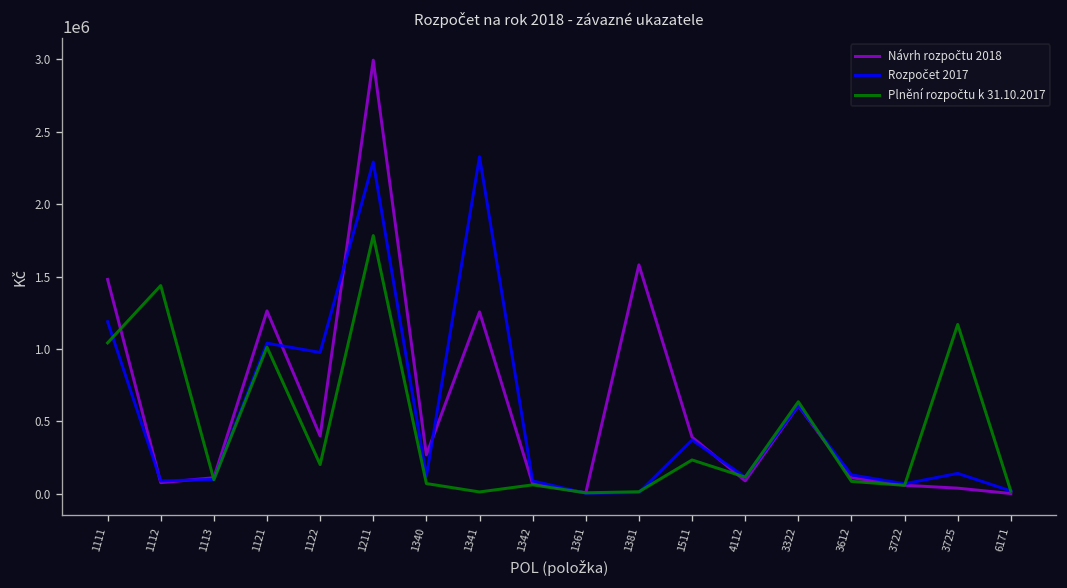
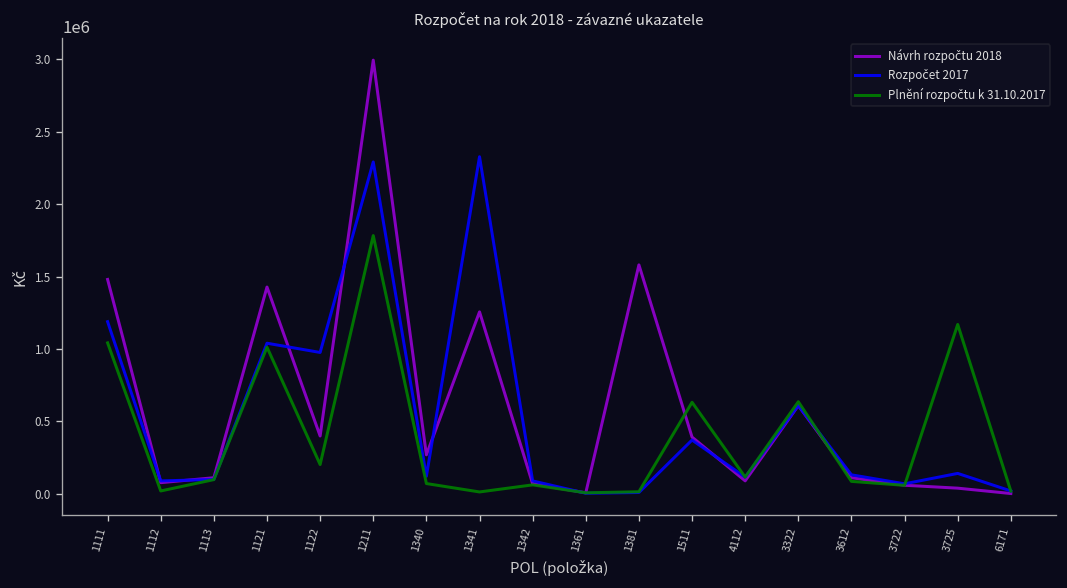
Plnění rozpočtu k 31.10.2017, 1112: 1440000 -> 20000
Návrh rozpočtu 2018, 1121: 1260000 -> 1430000
Plnění rozpočtu k 31.10.2017, 1511: 230000 -> 630000
